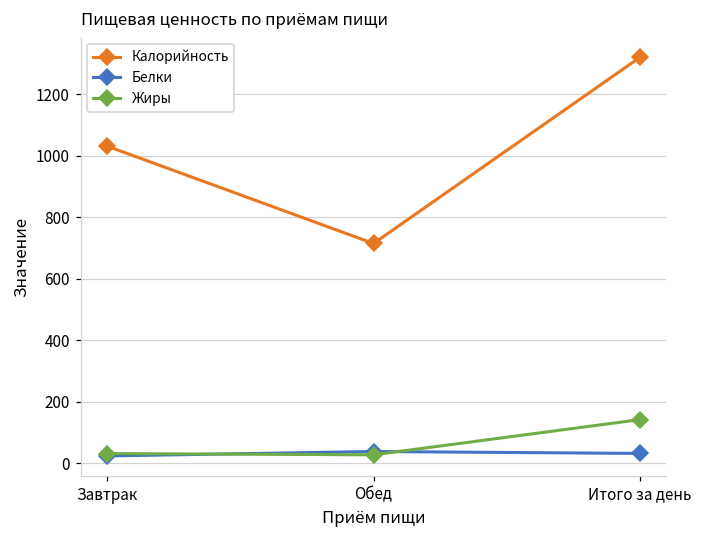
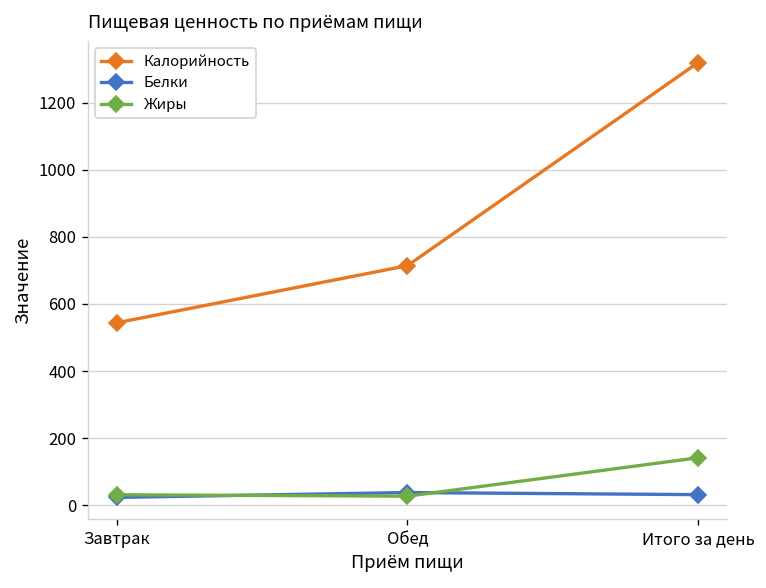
Калорийность, Завтрак: 1030 -> 540
